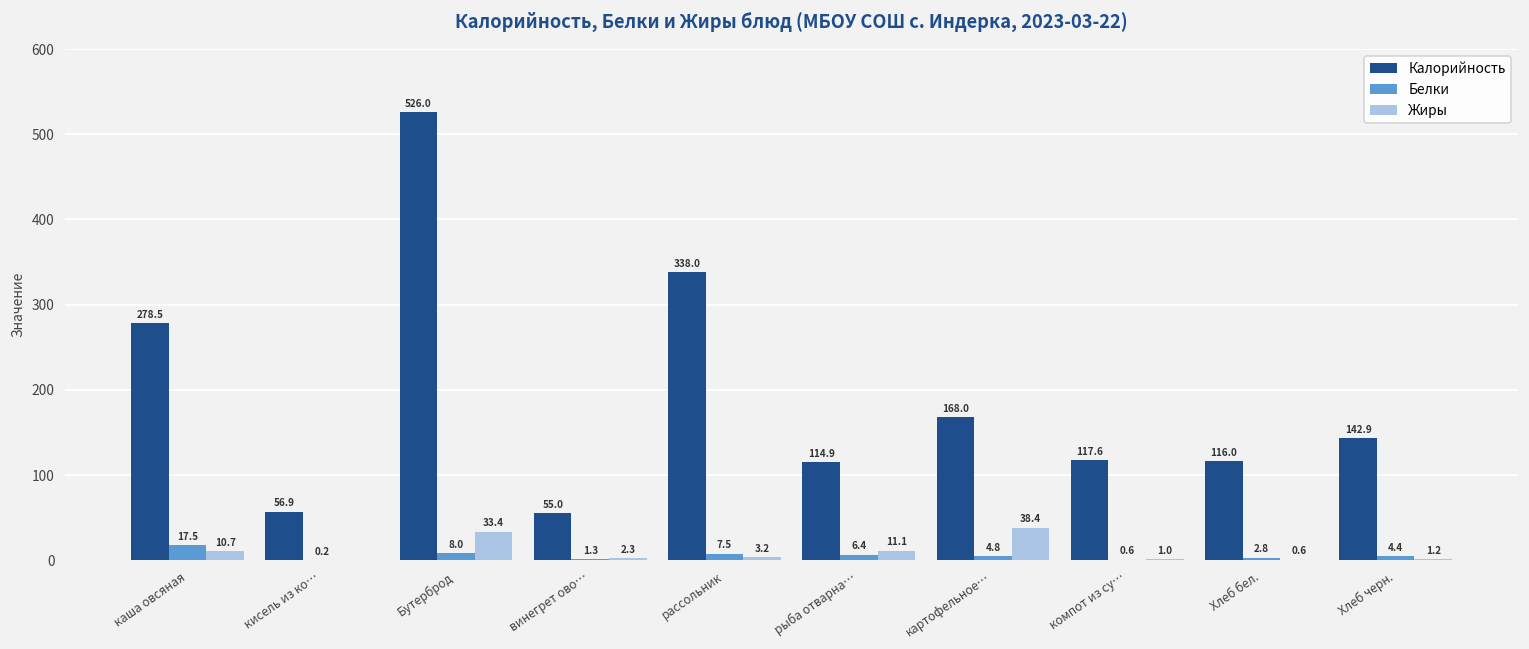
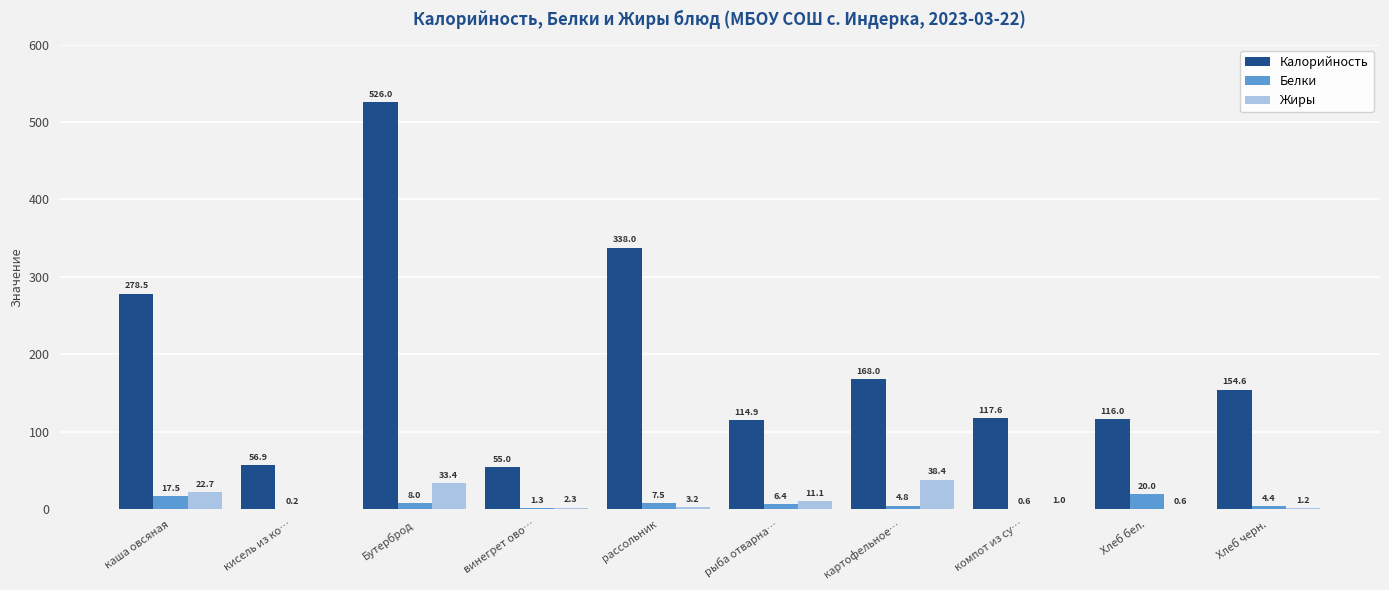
Жиры, каша овсяная: 10.7 -> 22.7
Белки, Хлеб бел.: 2.8 -> 20.0
Калорийность, Хлеб черн.: 142.9 -> 154.6
